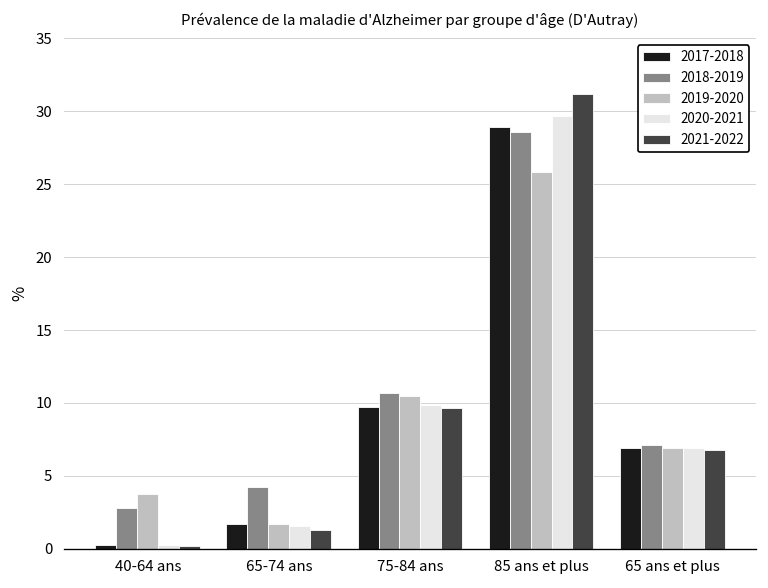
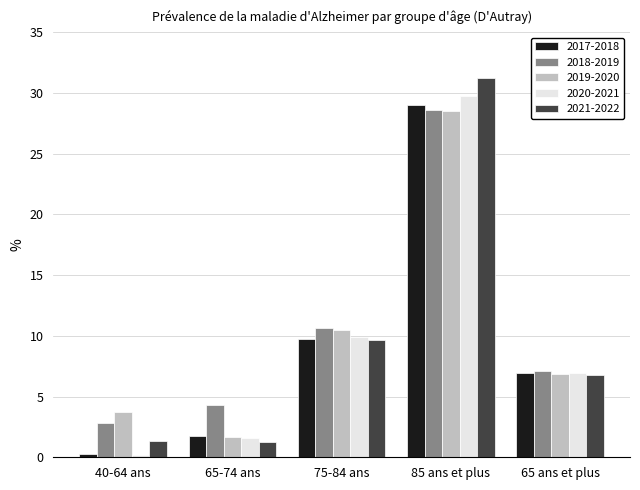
2021-2022, 40-64 ans: 0.2 -> 1.3
2019-2020, 85 ans et plus: 25.8 -> 28.5
